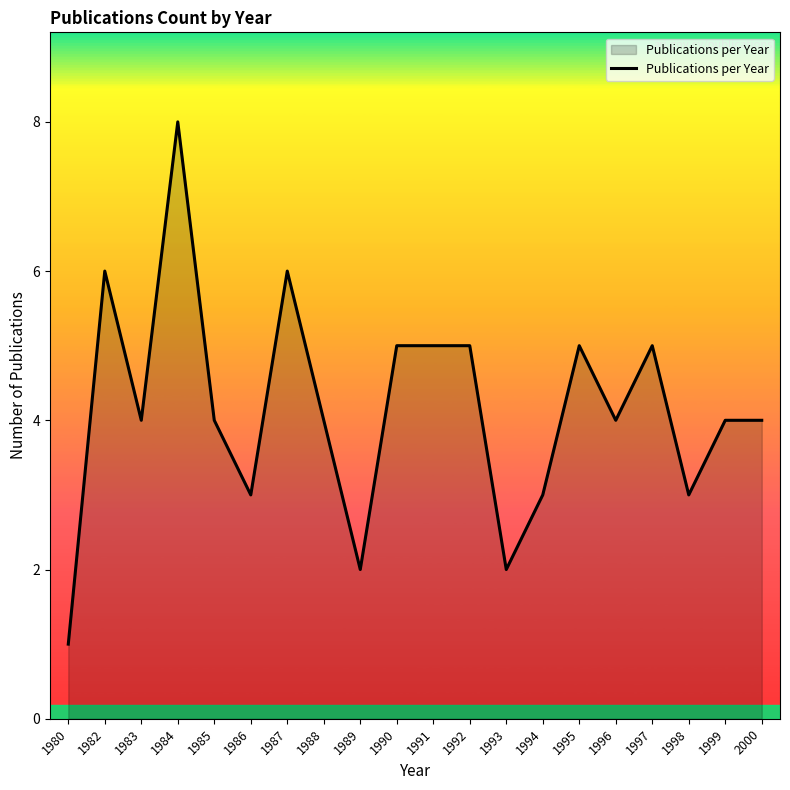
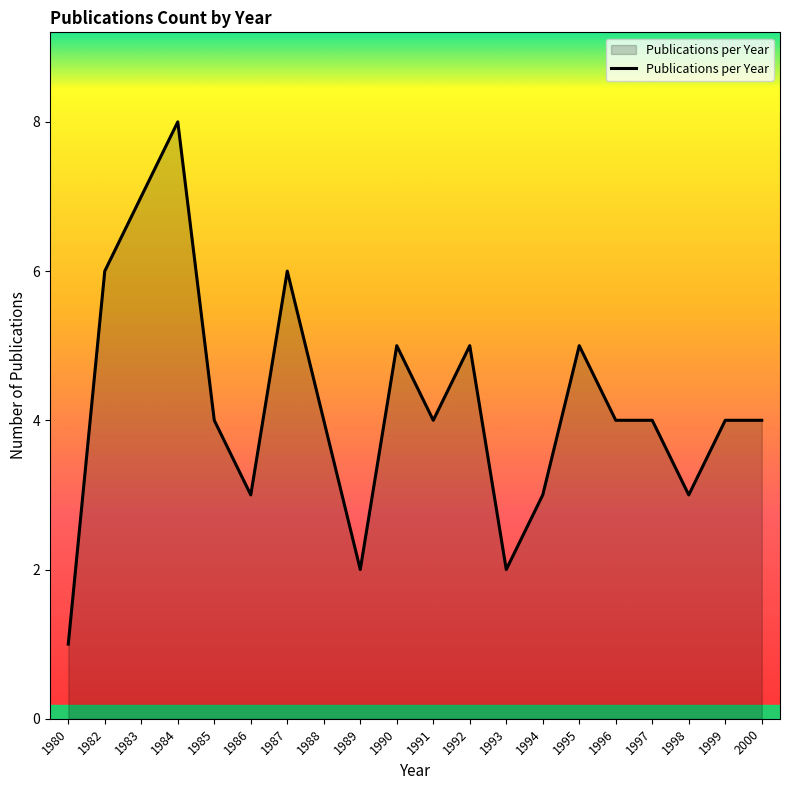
1983: 4 -> 7
1991: 5 -> 4
1997: 5 -> 4
